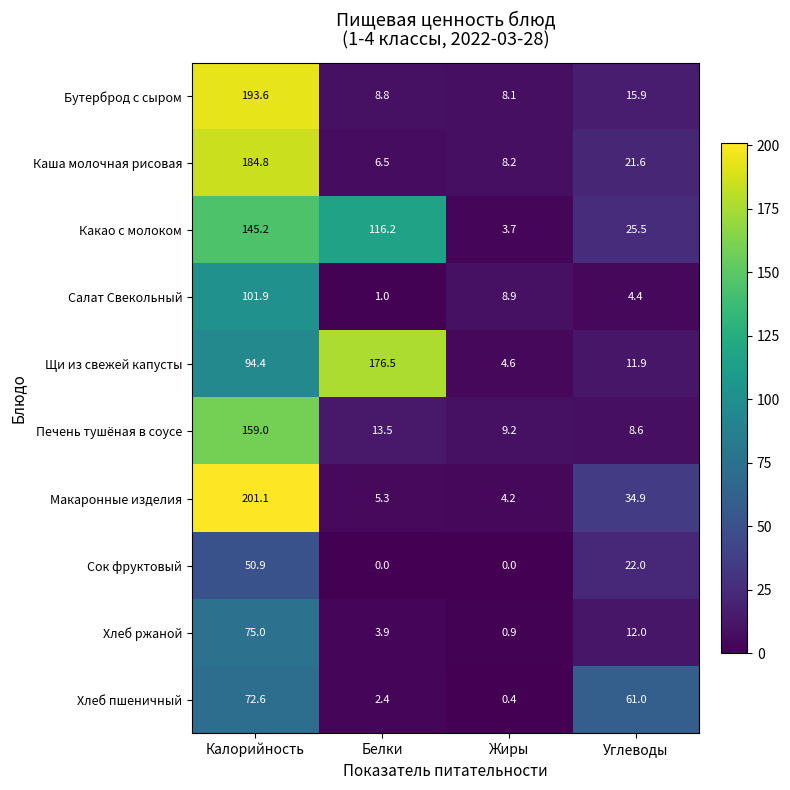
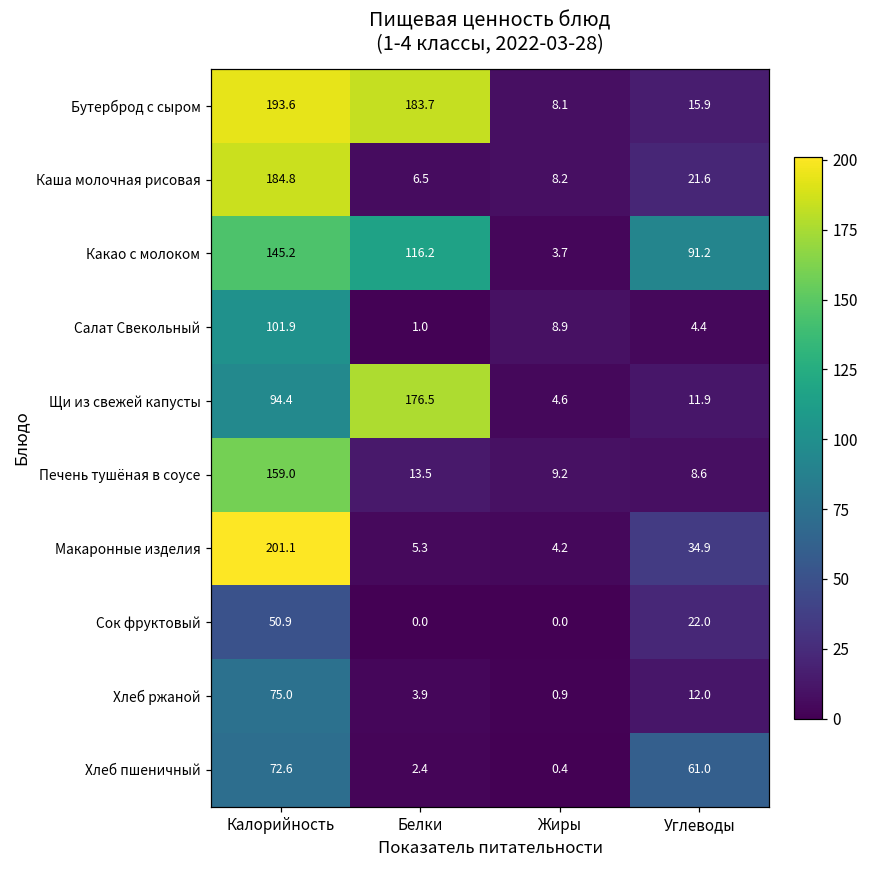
Бутерброд с сыром, Белки: 8.8 -> 183.7
Какао с молоком, Углеводы: 25.5 -> 91.2
